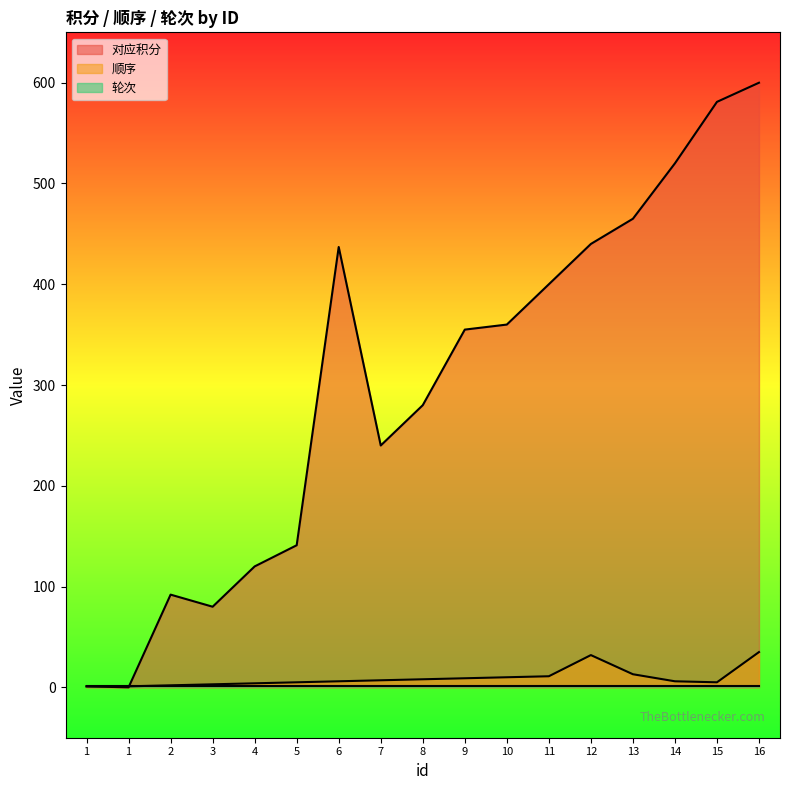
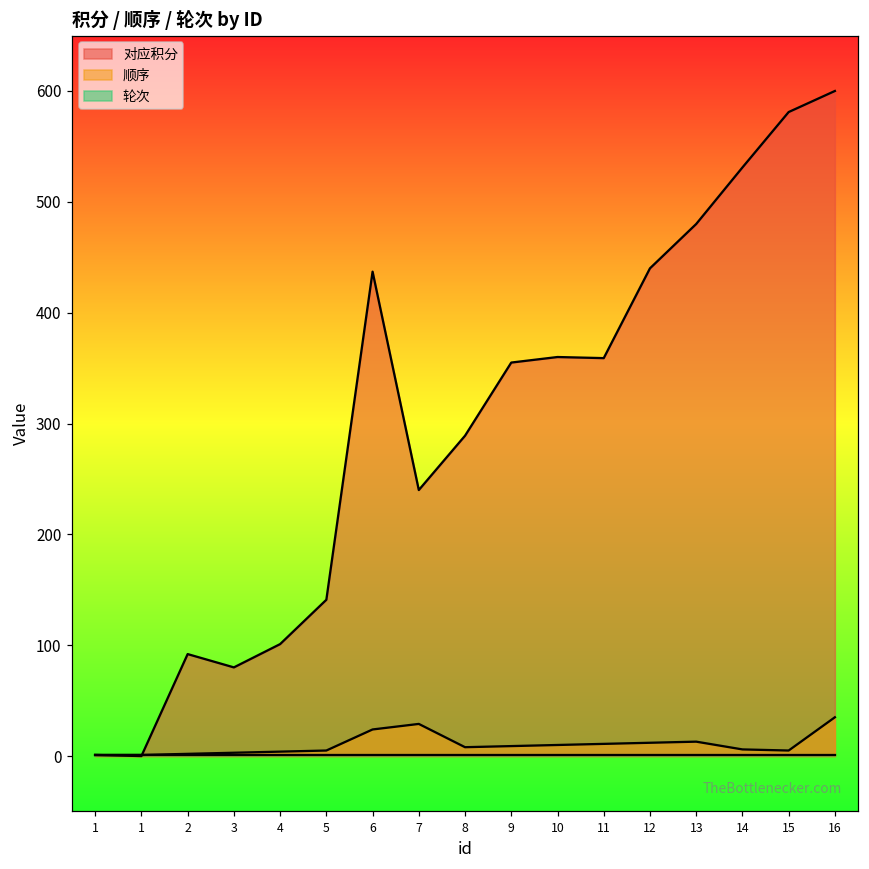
对应积分, 4: 120 -> 101
顺序, 6: 6 -> 24
顺序, 7: 7 -> 29
对应积分, 8: 280 -> 289
对应积分, 11: 400 -> 359
顺序, 12: 32 -> 12
对应积分, 13: 465 -> 480
对应积分, 14: 520 -> 531
